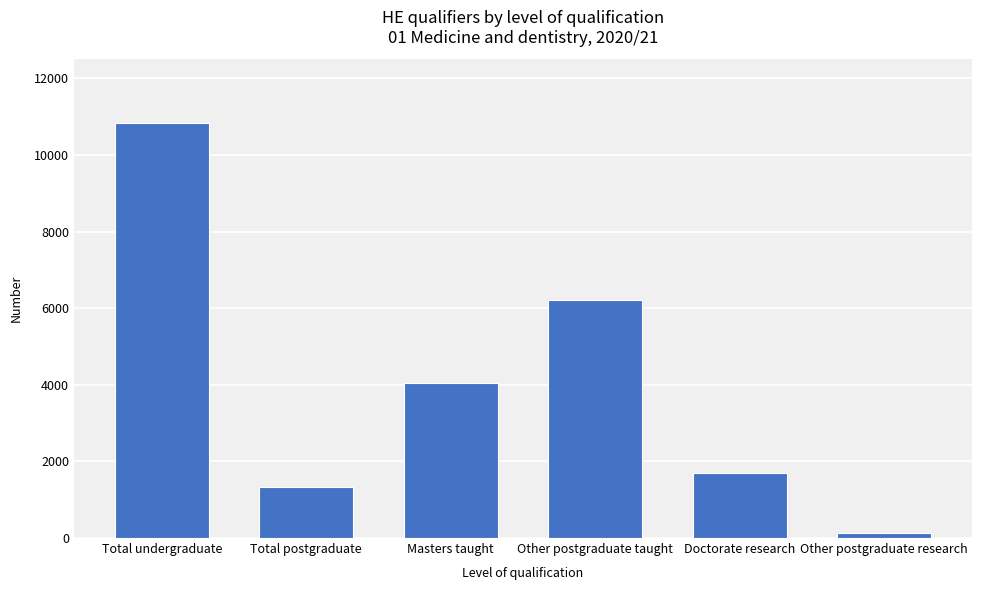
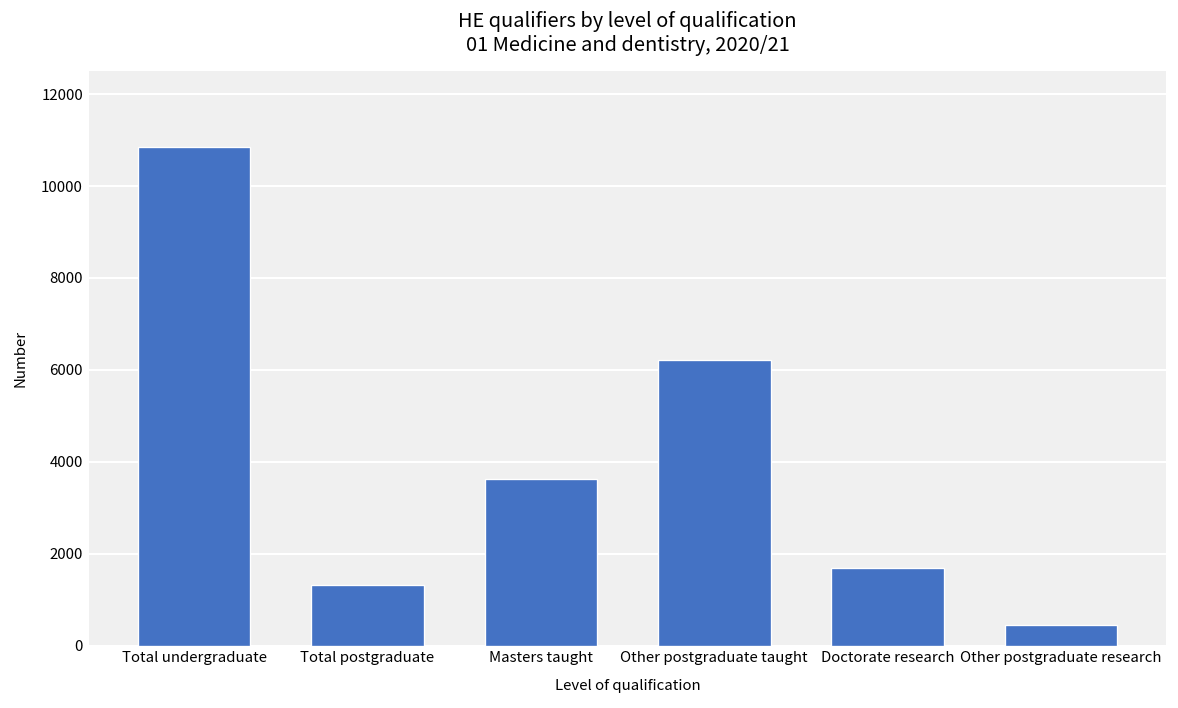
Masters taught: 4100 -> 3600
Other postgraduate research: 100 -> 500
